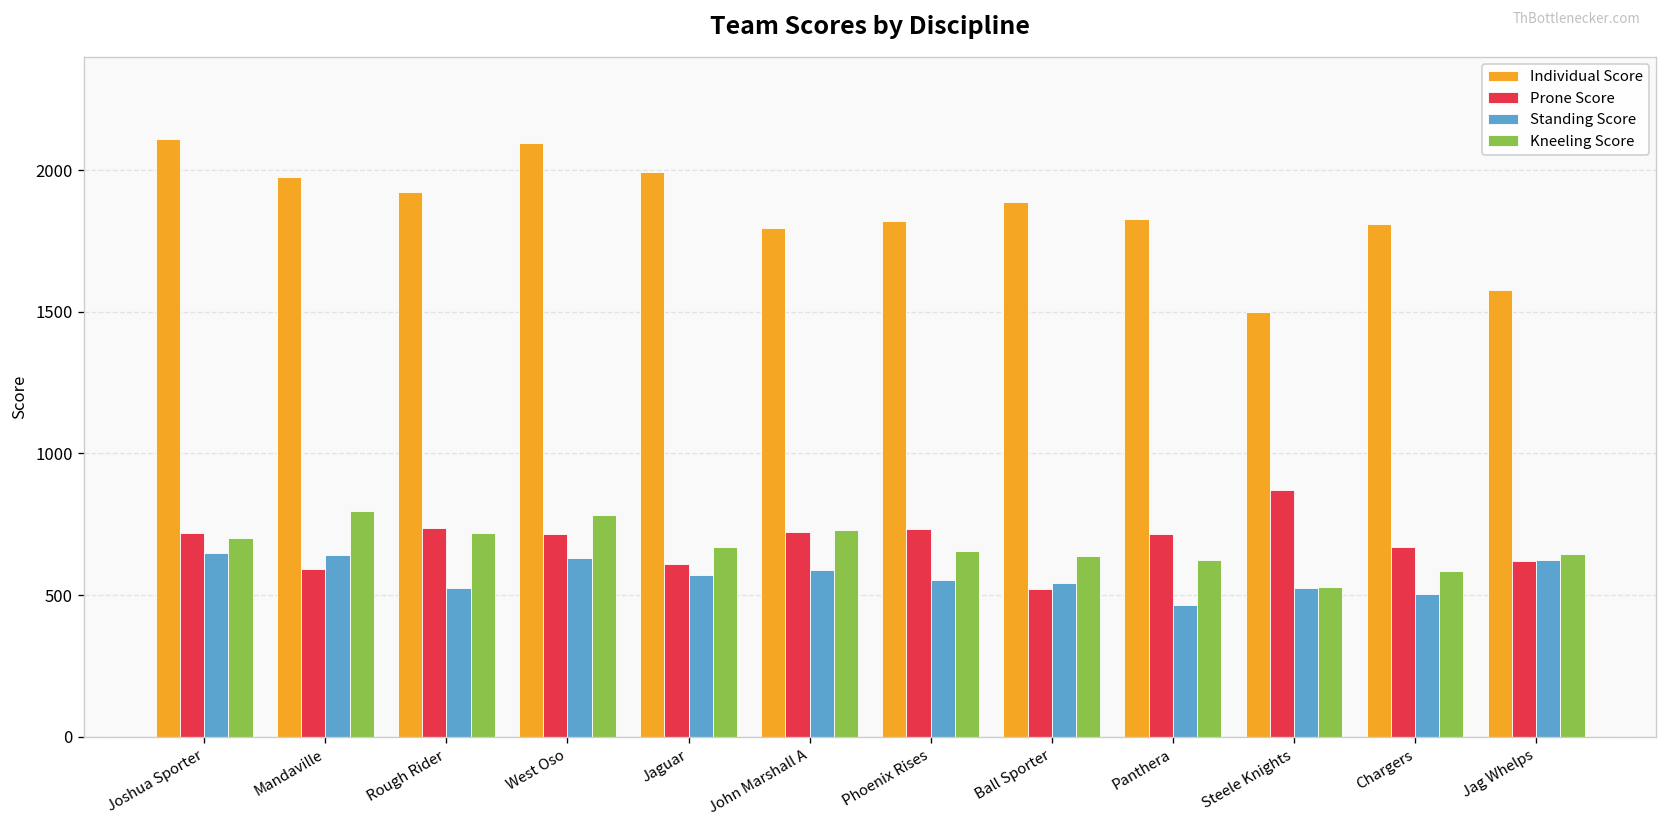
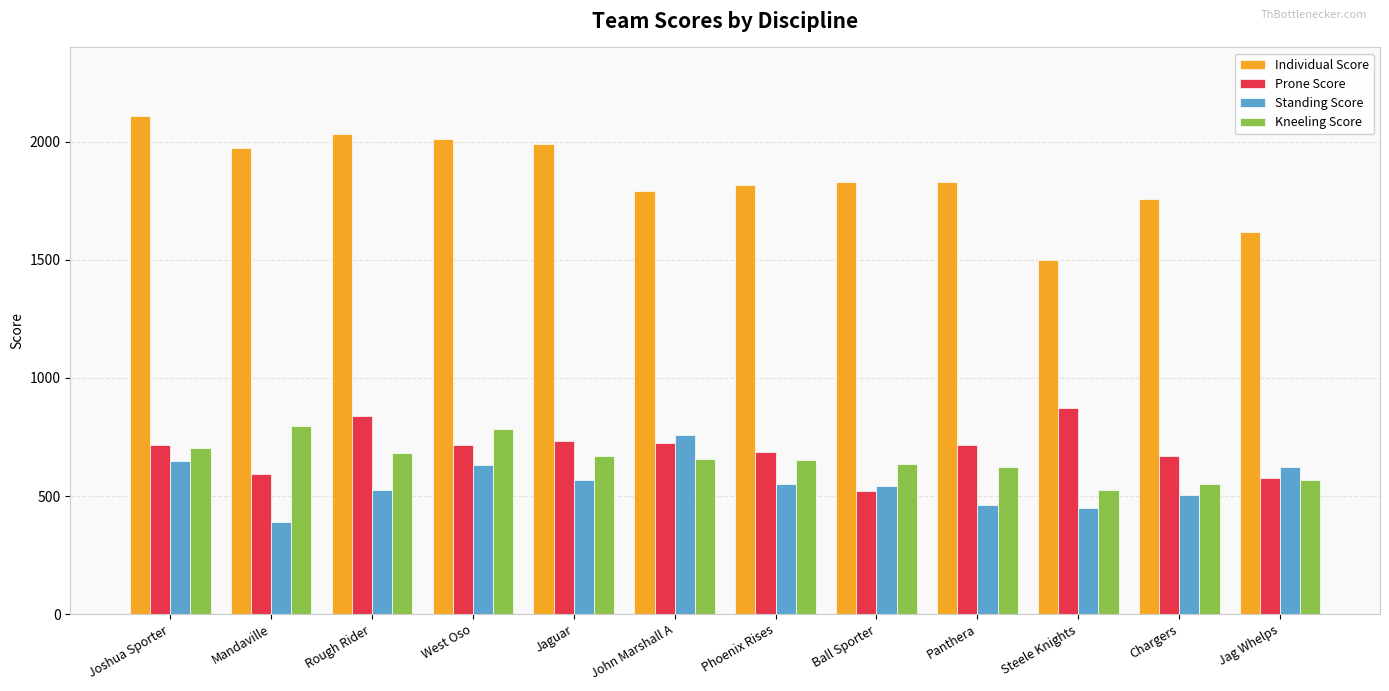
Standing Score, Mandaville: 640 -> 390
Individual Score, Rough Rider: 1920 -> 2030
Prone Score, Rough Rider: 740 -> 840
Kneeling Score, Rough Rider: 720 -> 680
Individual Score, West Oso: 2100 -> 2010
Prone Score, Jaguar: 610 -> 730
Standing Score, John Marshall A: 590 -> 760
Kneeling Score, John Marshall A: 730 -> 660
Prone Score, Phoenix Rises: 730 -> 690
Individual Score, Ball Sporter: 1890 -> 1830
Standing Score, Steele Knights: 530 -> 450
Individual Score, Chargers: 1810 -> 1760
Kneeling Score, Chargers: 590 -> 550
Individual Score, Jag Whelps: 1580 -> 1620
Prone Score, Jag Whelps: 620 -> 580
Kneeling Score, Jag Whelps: 650 -> 570
